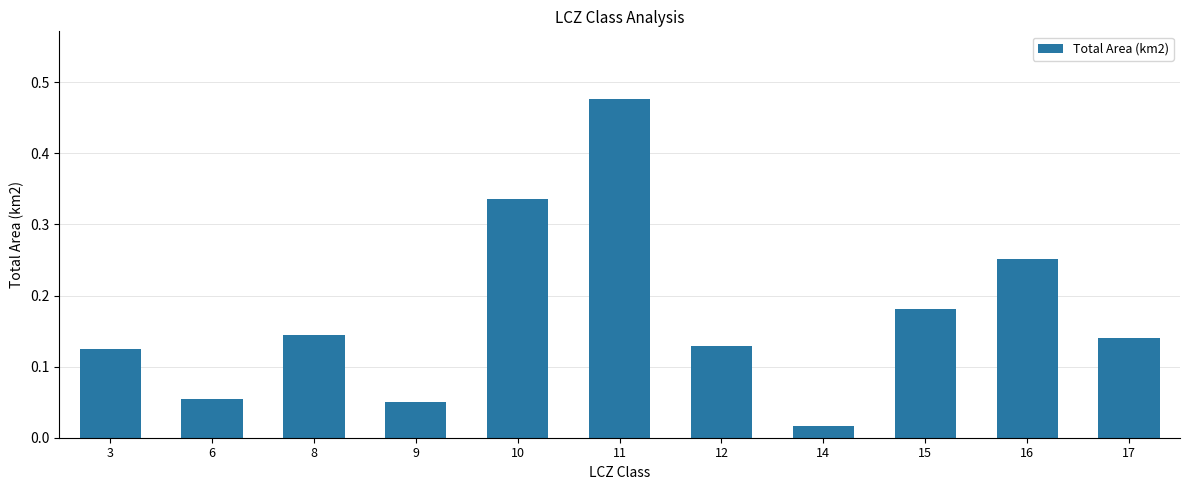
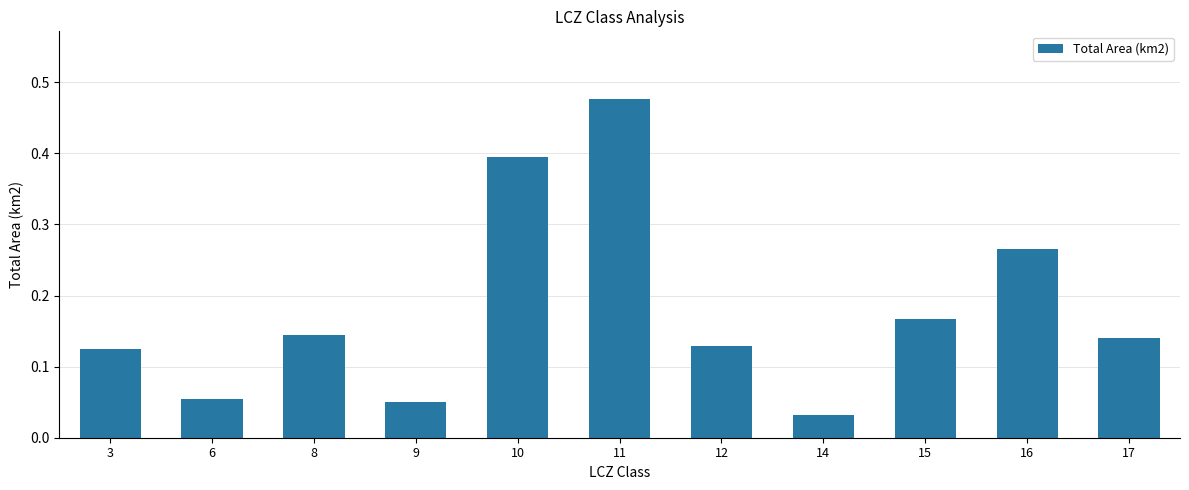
10: 0.34 -> 0.39
14: 0.02 -> 0.03
15: 0.18 -> 0.17
16: 0.25 -> 0.27
